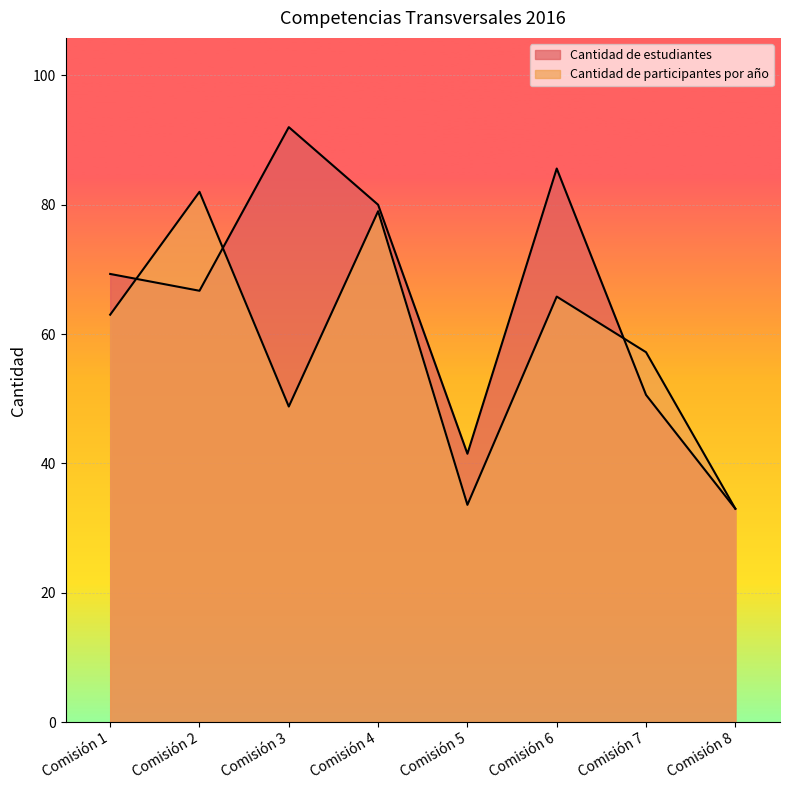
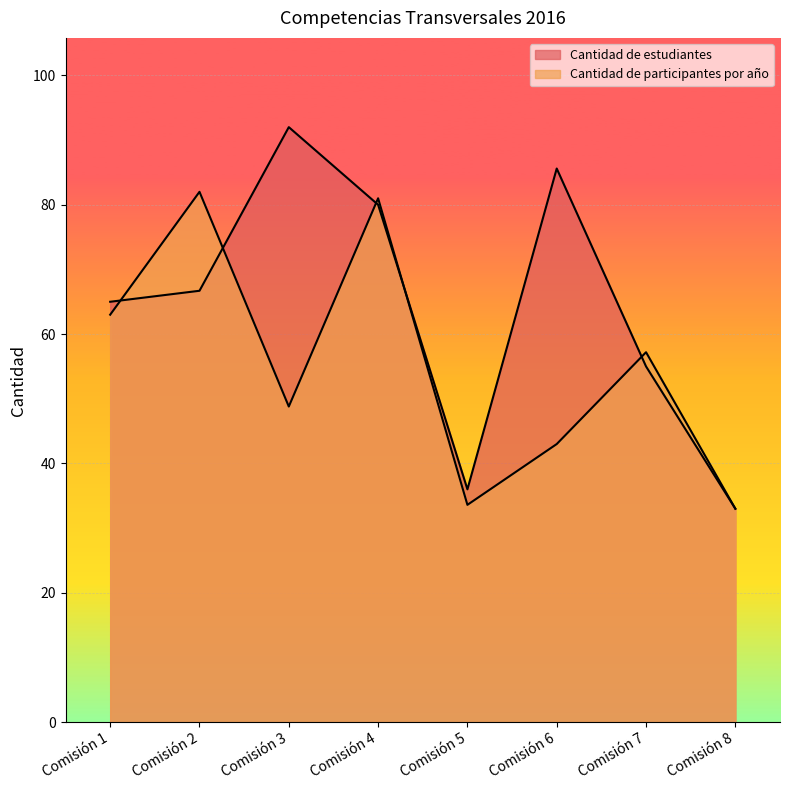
Cantidad de estudiantes, Comisión 1: 69 -> 65
Cantidad de participantes por año, Comisión 4: 79 -> 81
Cantidad de estudiantes, Comisión 5: 42 -> 36
Cantidad de participantes por año, Comisión 6: 66 -> 43
Cantidad de estudiantes, Comisión 7: 51 -> 55
